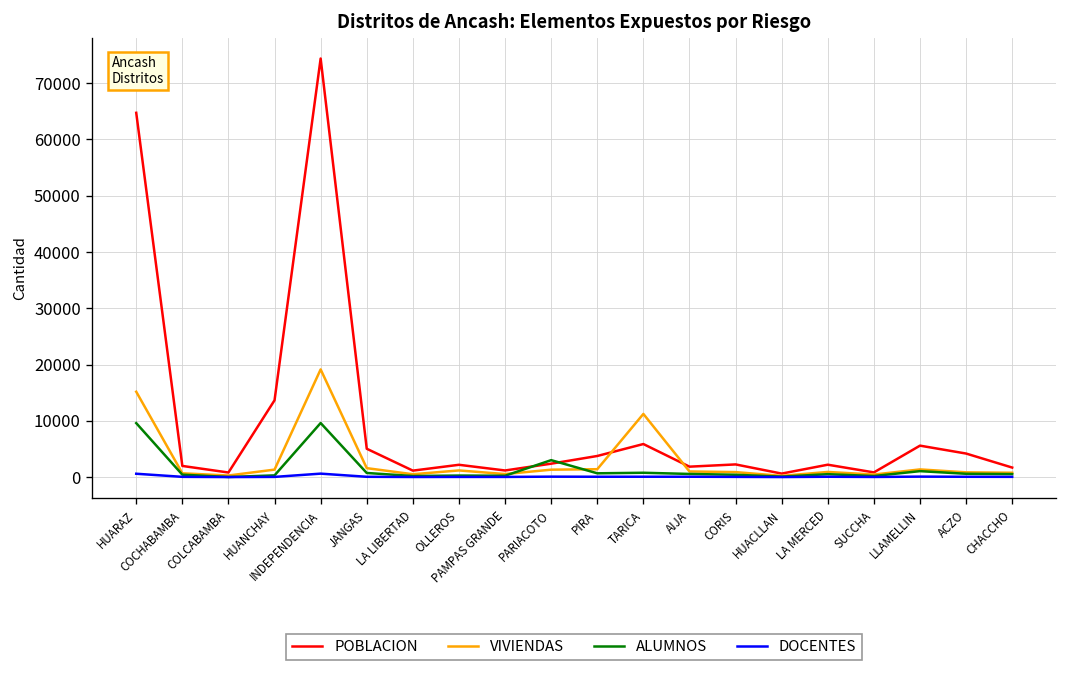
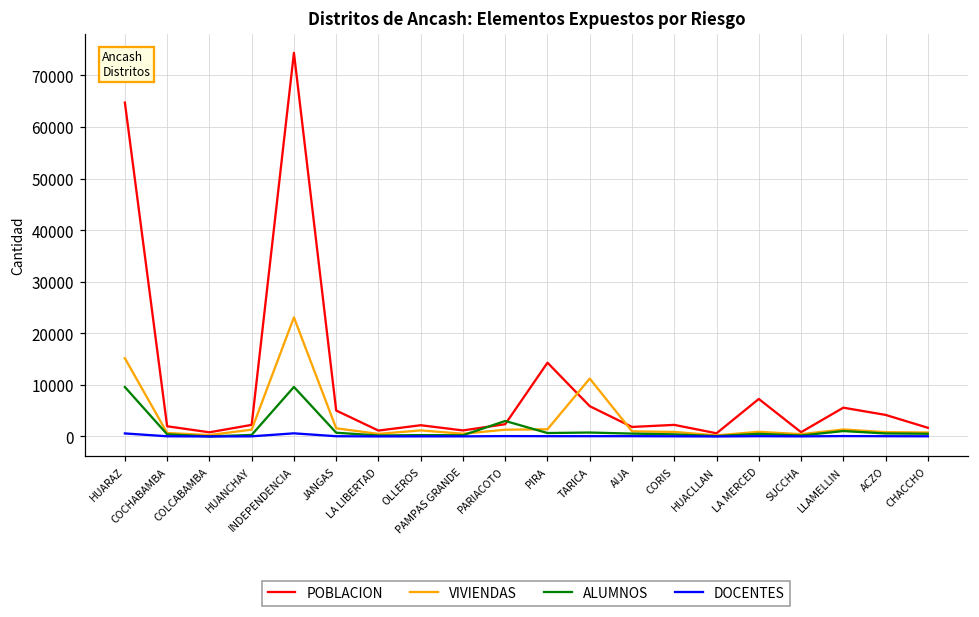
POBLACION, HUANCHAY: 14000 -> 2000
VIVIENDAS, INDEPENDENCIA: 19000 -> 23000
POBLACION, PIRA: 4000 -> 14000
POBLACION, LA MERCED: 2000 -> 7000
